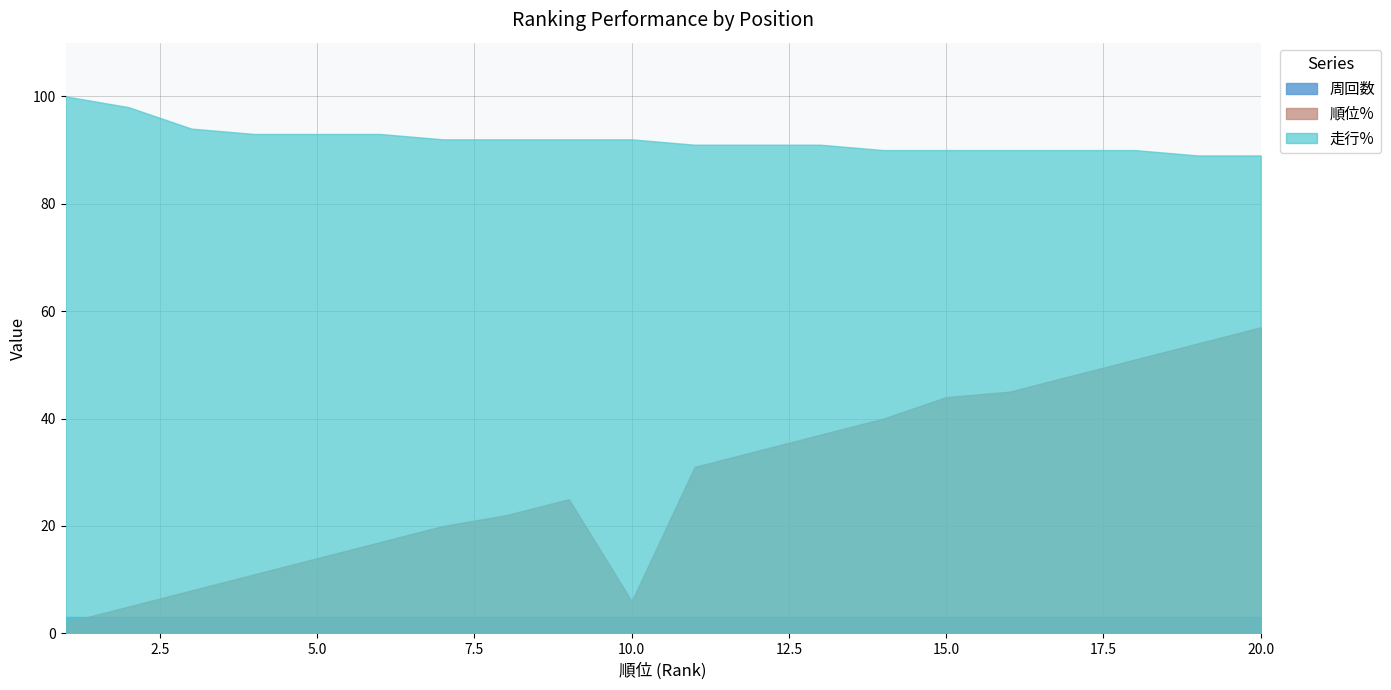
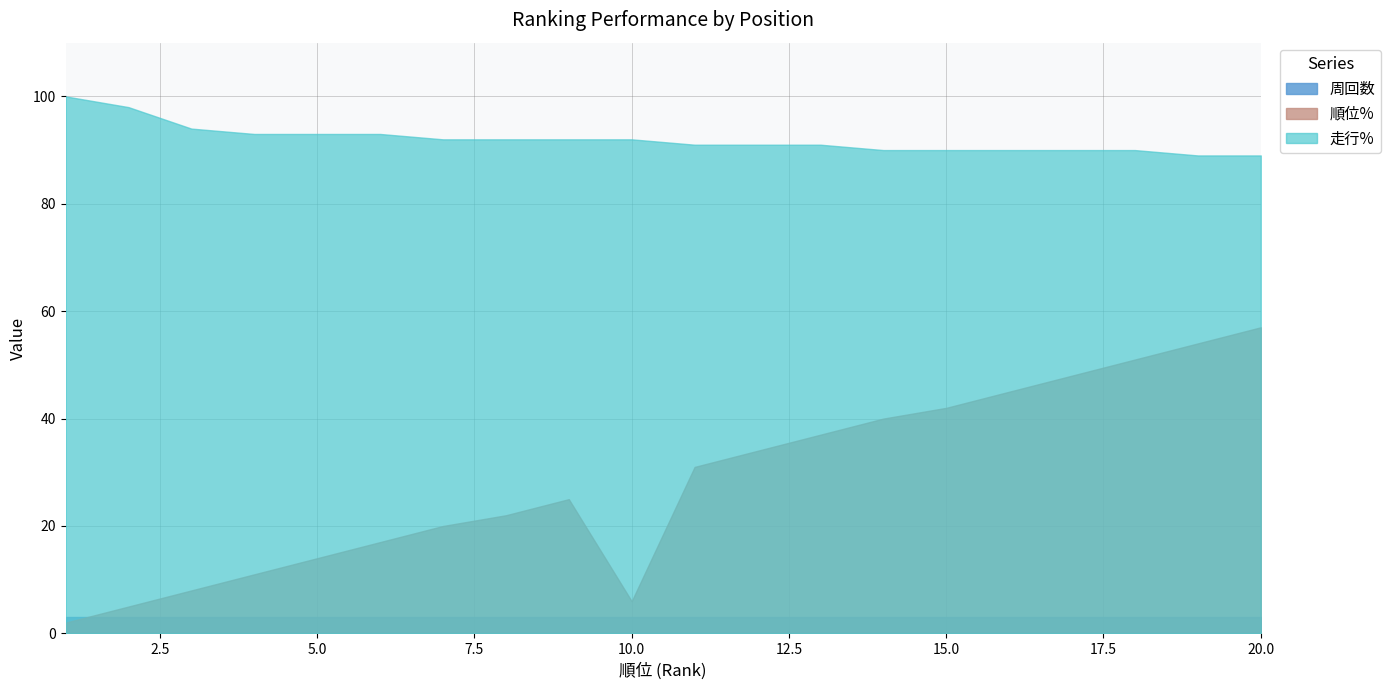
順位%, 15.0: 44 -> 42
